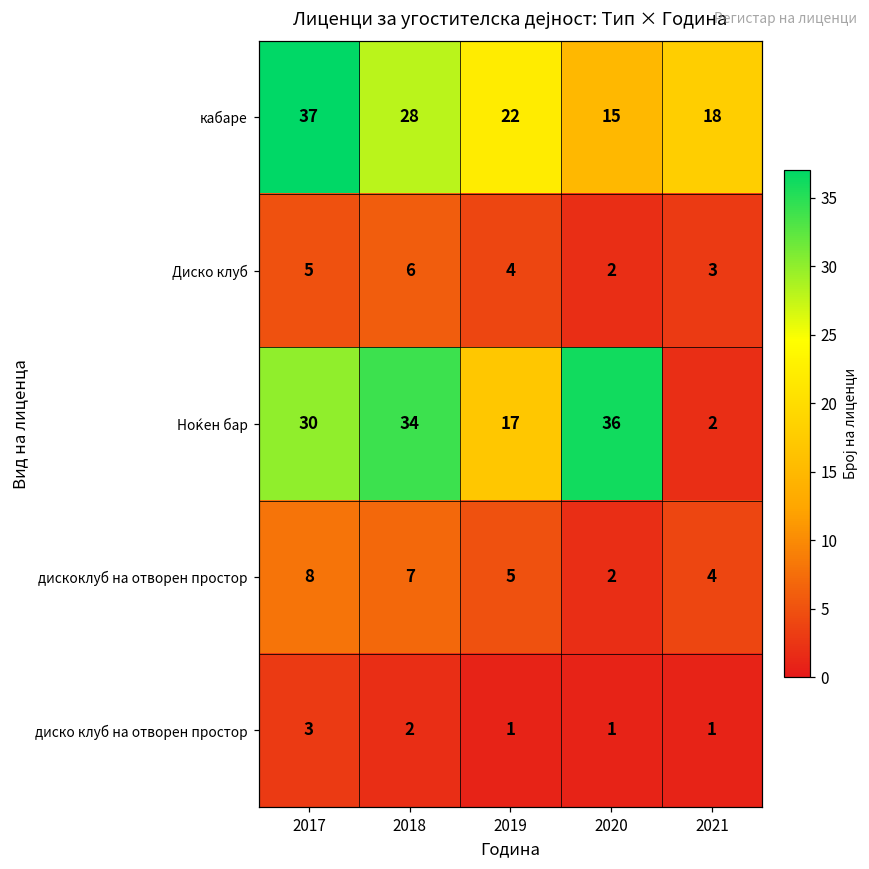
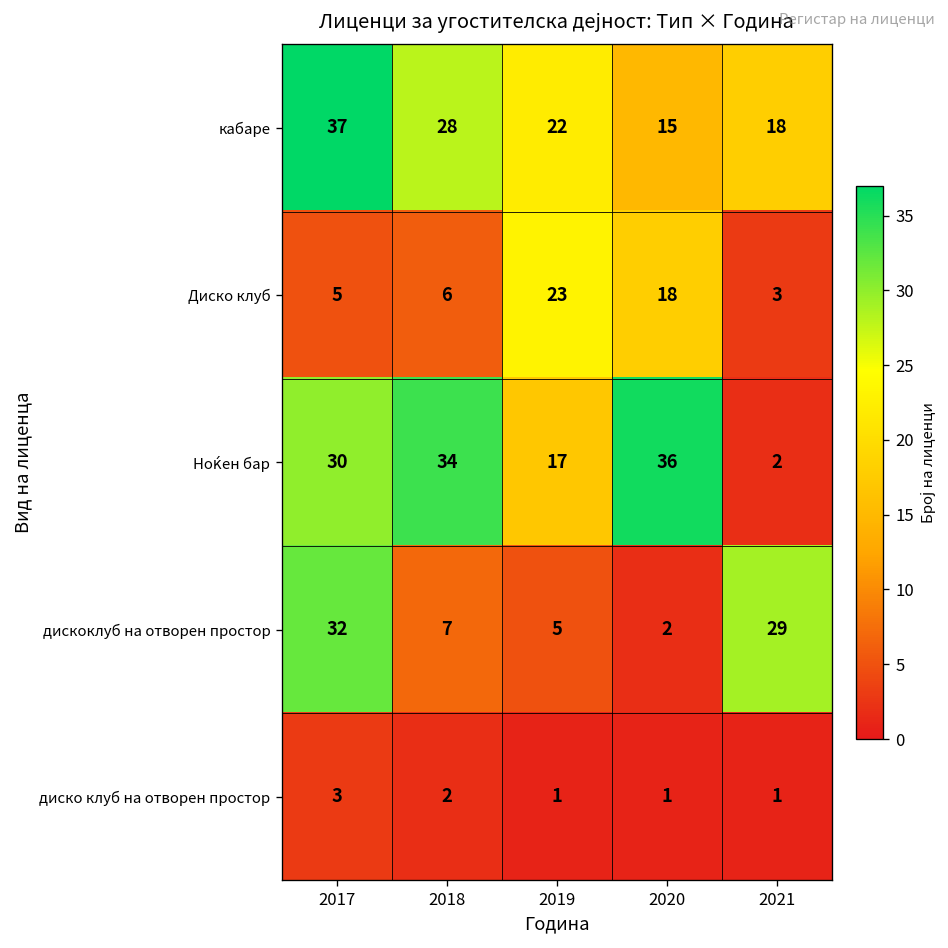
Диско клуб, 2019: 4 -> 23
Диско клуб, 2020: 2 -> 18
дискоклуб на отворен простор, 2017: 8 -> 32
дискоклуб на отворен простор, 2021: 4 -> 29
